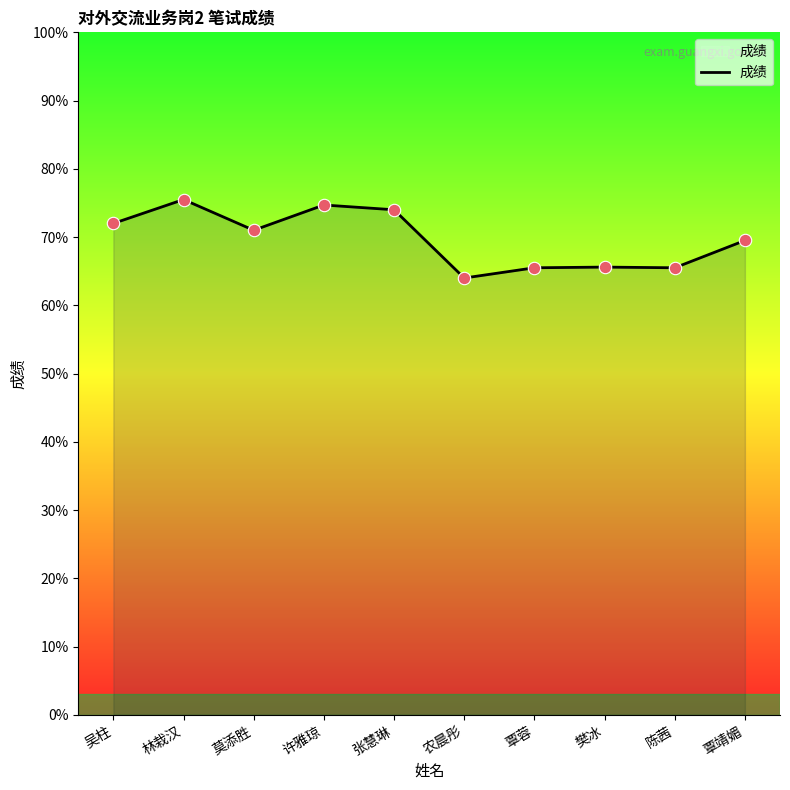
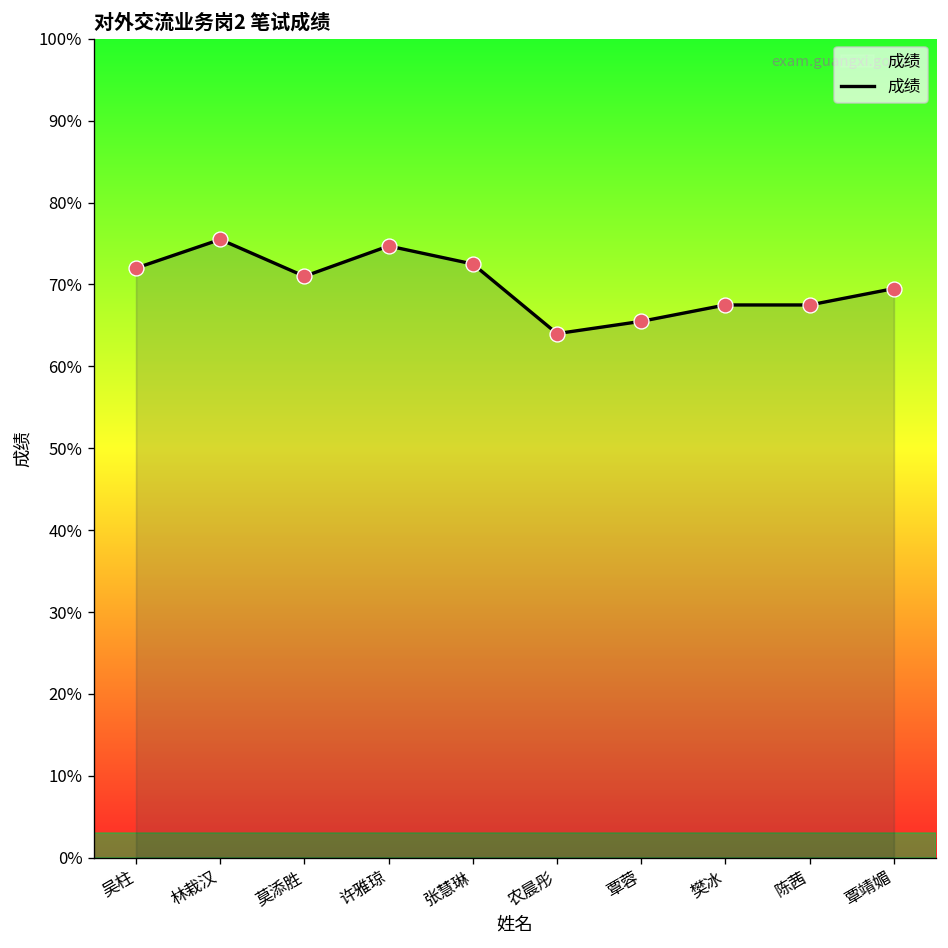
张慧琳: 74% -> 73%
樊冰: 66% -> 68%
陈茜: 66% -> 68%
